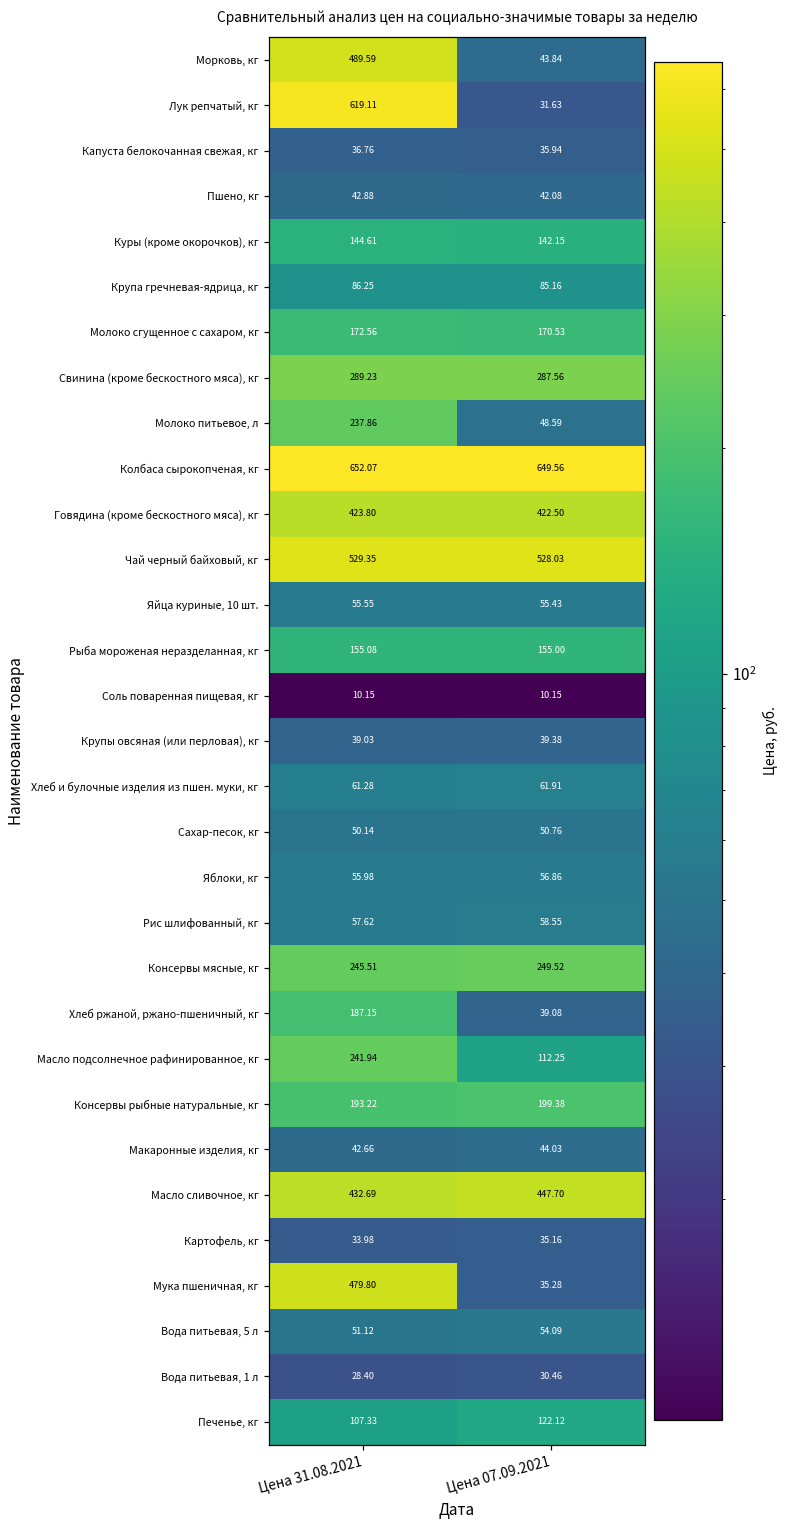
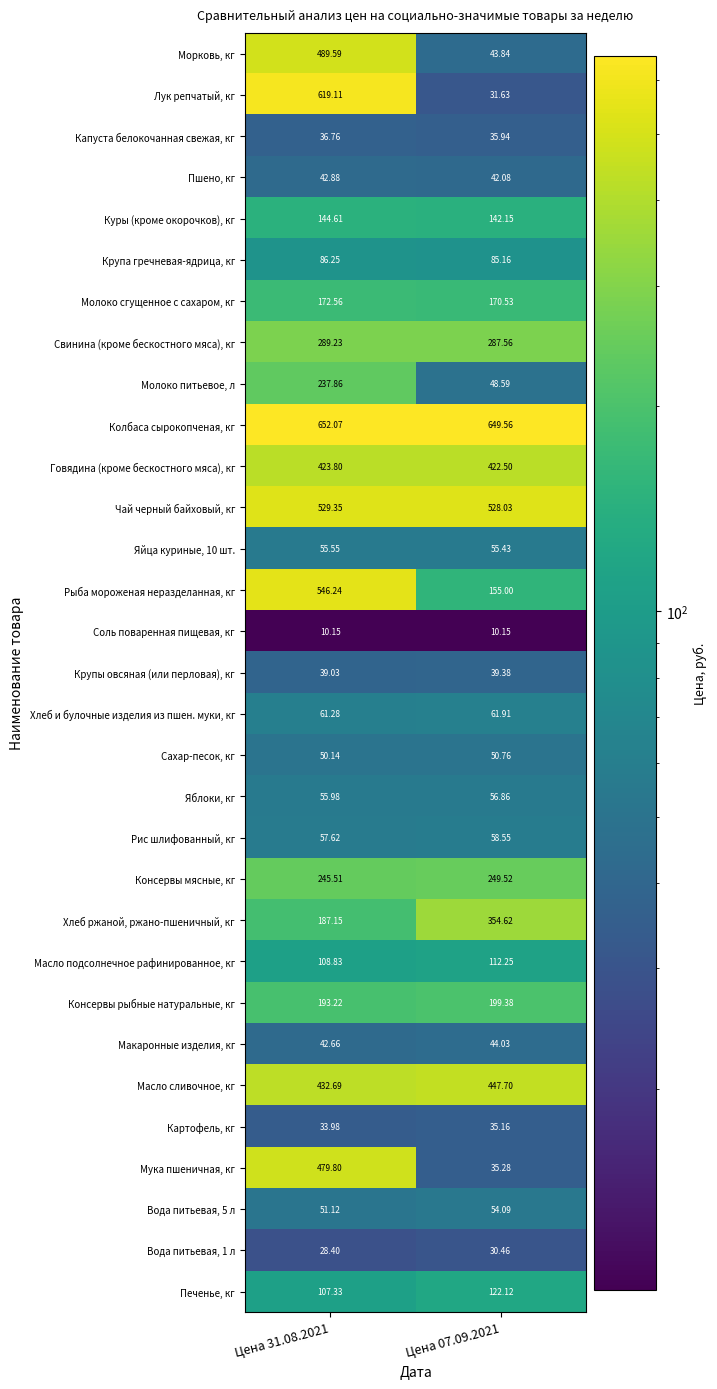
Рыба мороженая неразделанная, кг, Цена 31.08.2021: 155.08 -> 546.24
Хлеб ржаной, ржано-пшеничный, кг, Цена 07.09.2021: 39.08 -> 354.62
Масло подсолнечное рафинированное, кг, Цена 31.08.2021: 241.94 -> 108.83
